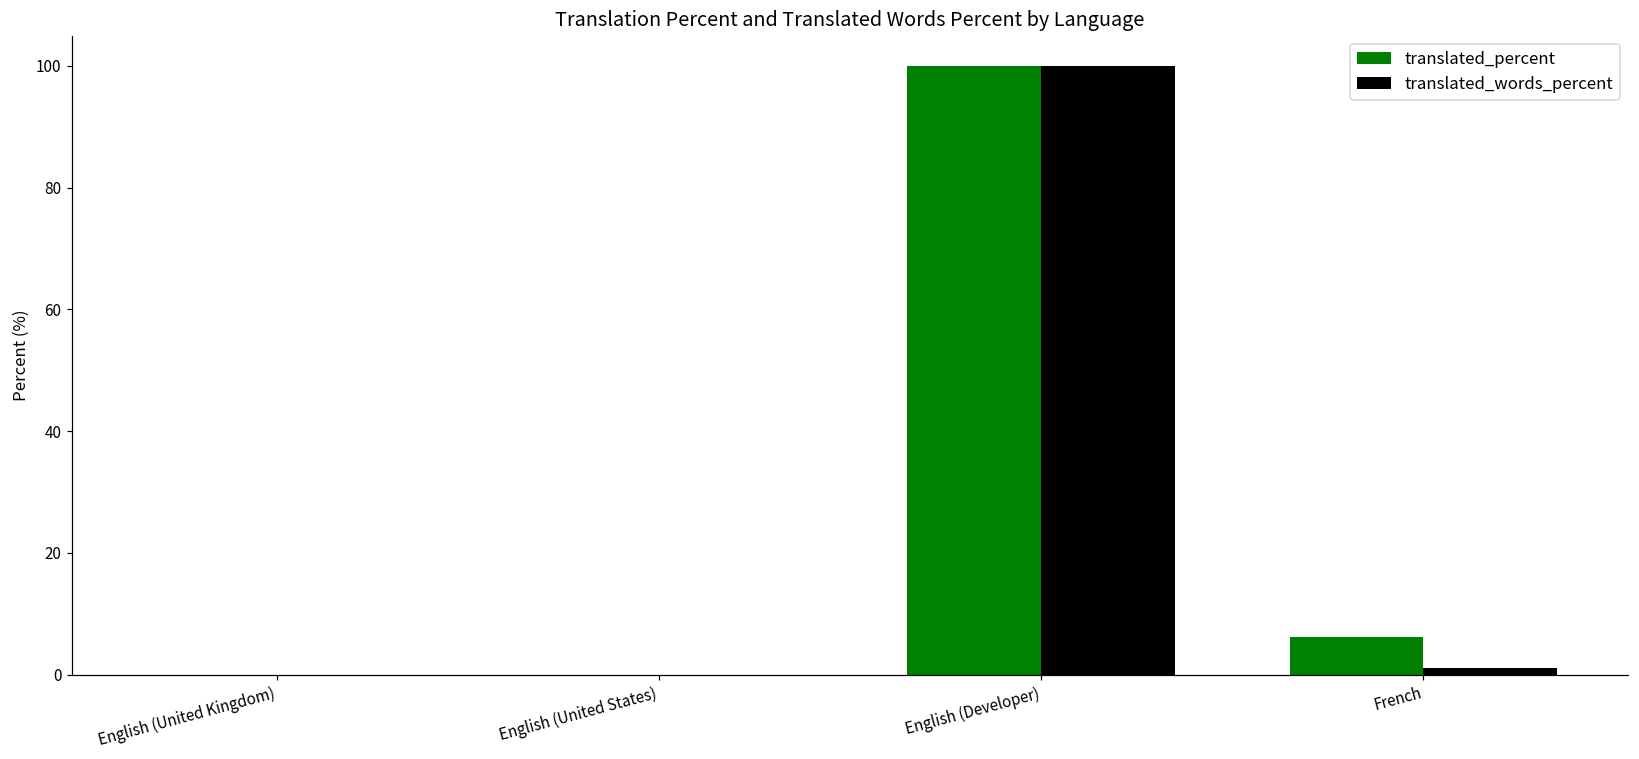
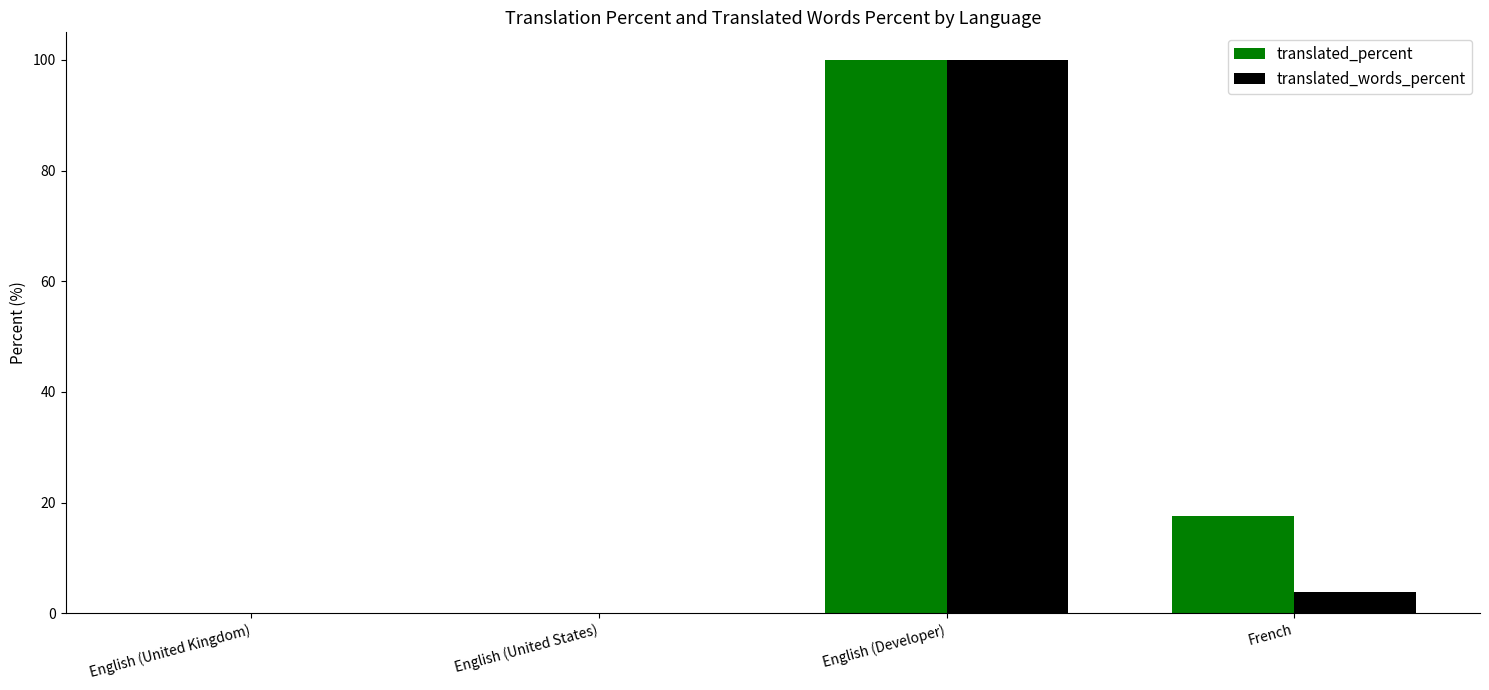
translated_percent, French: 6 -> 18
translated_words_percent, French: 1 -> 4
